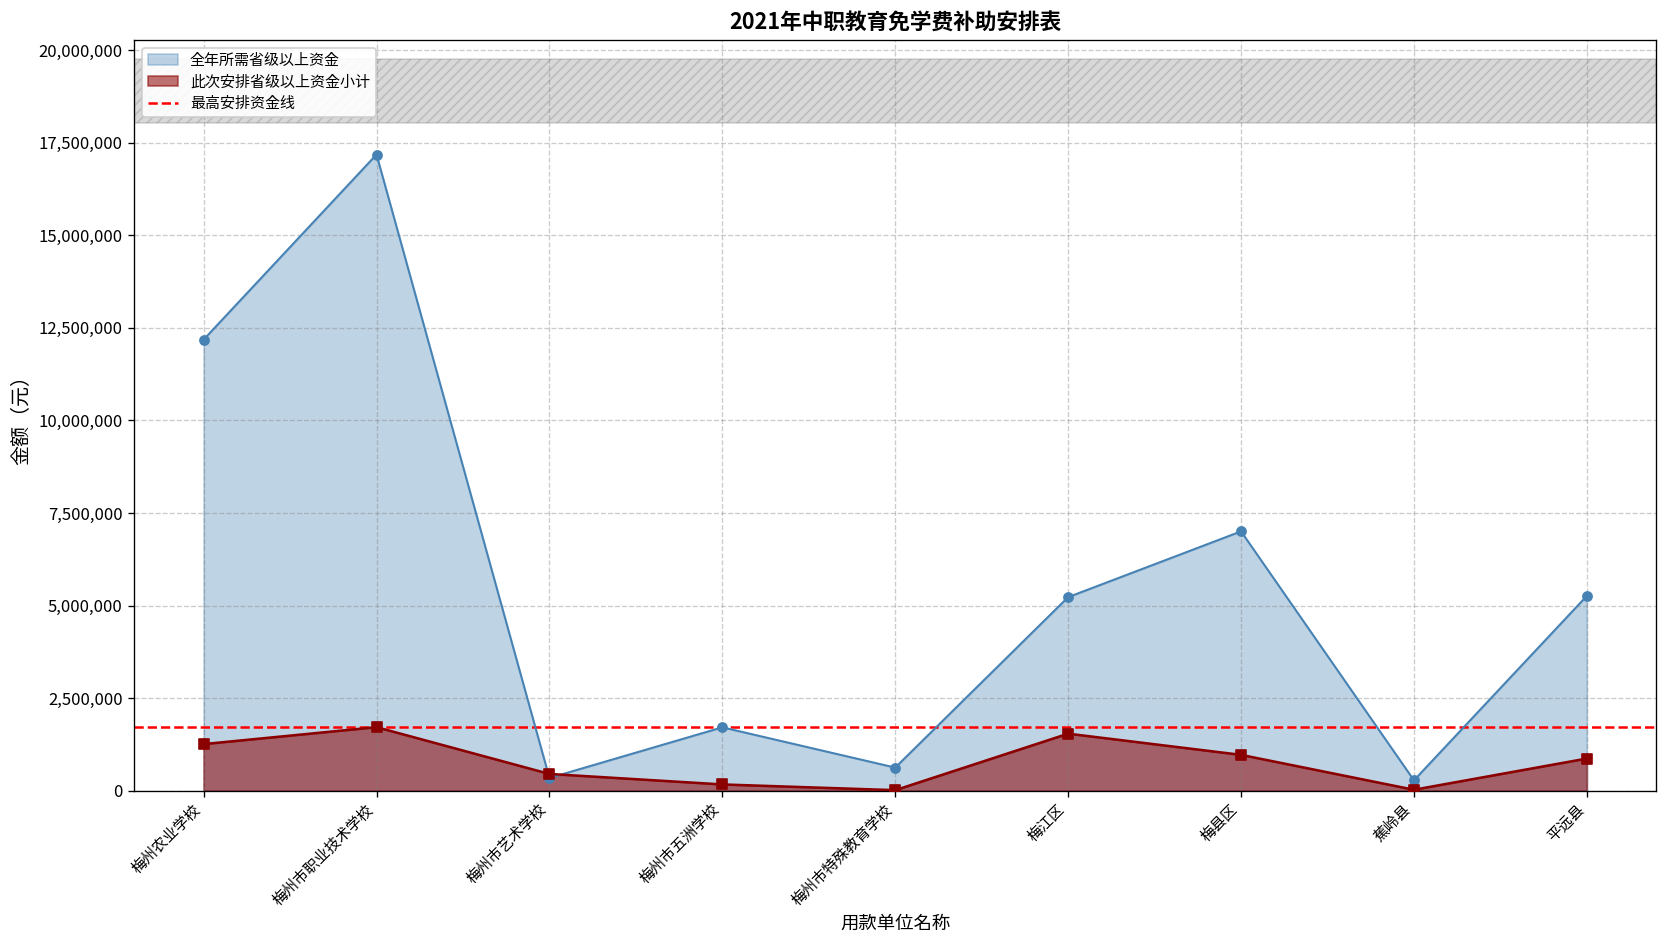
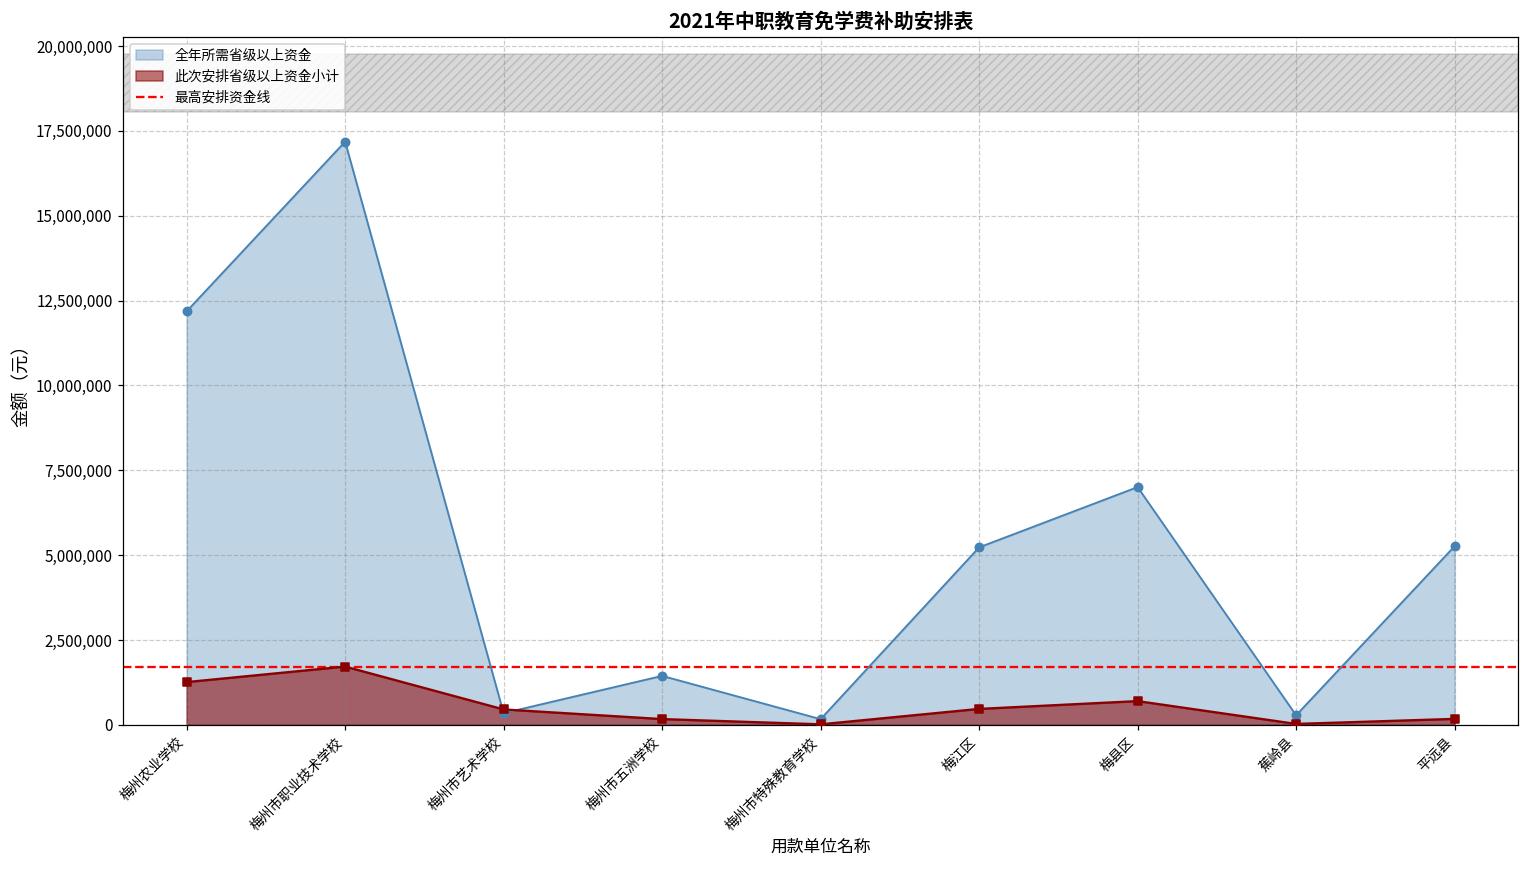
全年所需省级以上资金, 梅州市五洲学校: 1,700,000 -> 1,400,000
全年所需省级以上资金, 梅州市特殊教育学校: 600,000 -> 200,000
此次安排省级以上资金小计, 梅江区: 1,500,000 -> 500,000
此次安排省级以上资金小计, 梅县区: 1,000,000 -> 700,000
此次安排省级以上资金小计, 平远县: 900,000 -> 200,000
